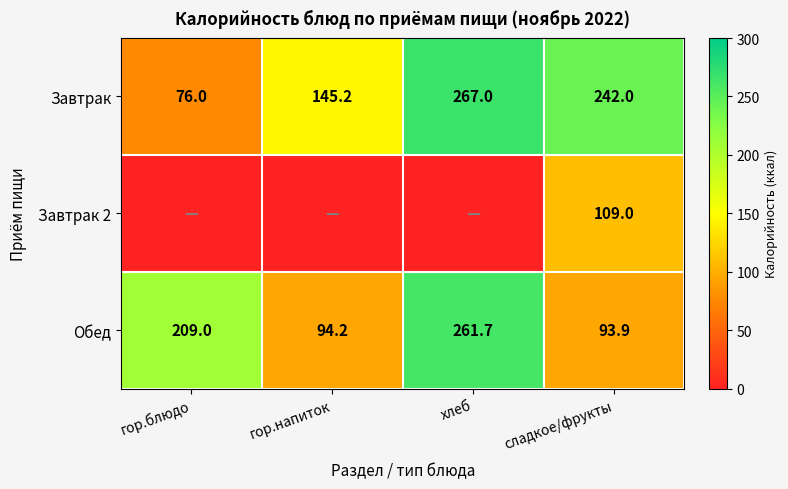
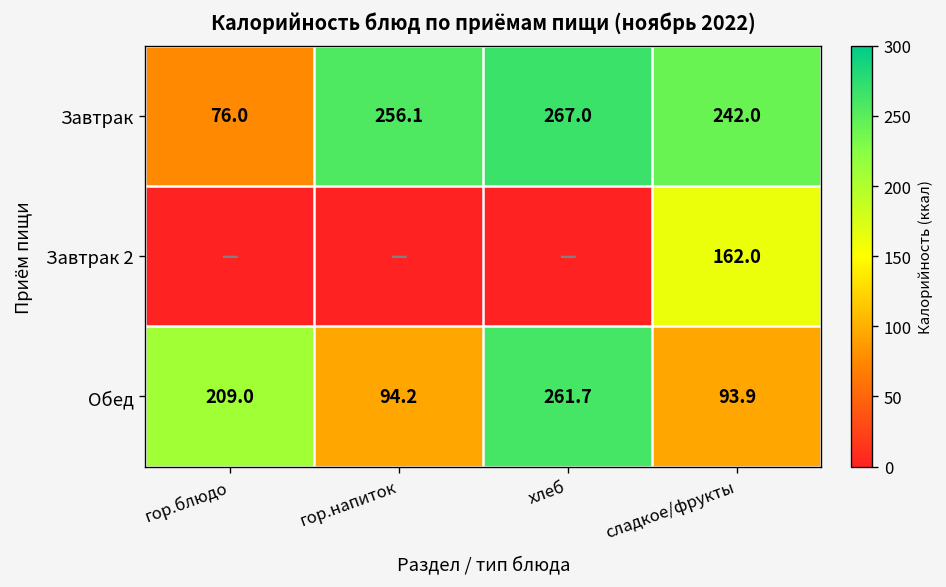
Завтрак, гор.напиток: 145.2 -> 256.1
Завтрак 2, сладкое/фрукты: 109.0 -> 162.0
